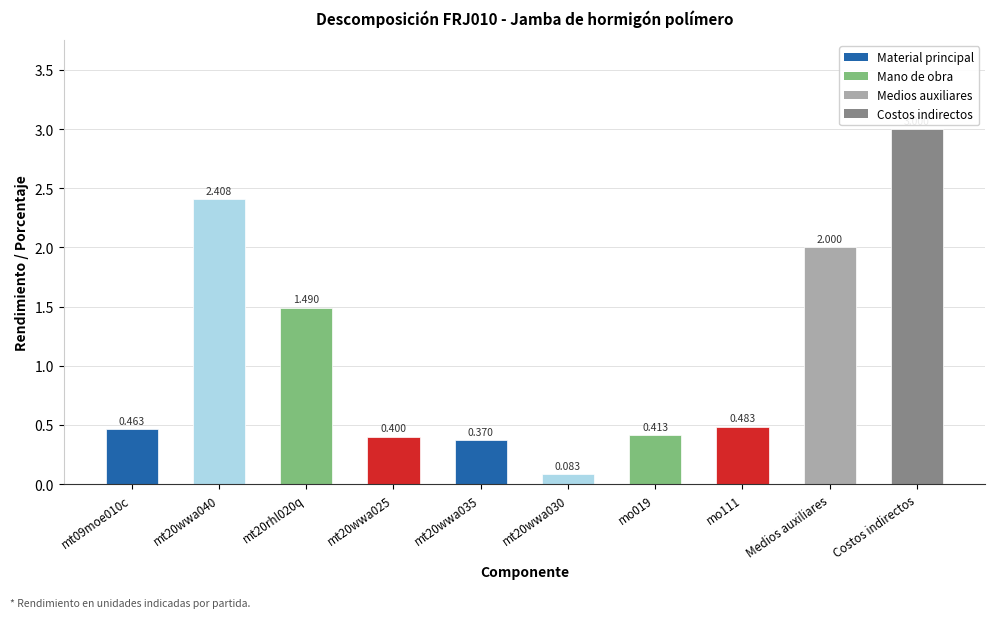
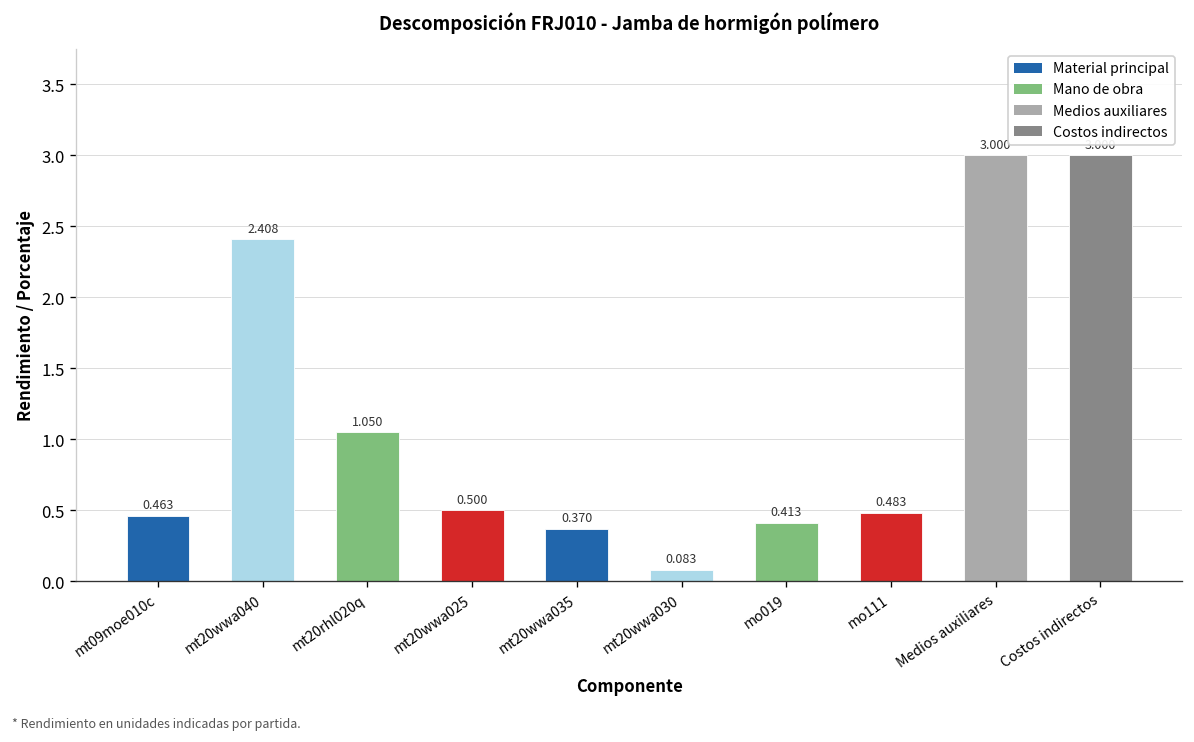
mt20rhl020q: 1.490 -> 1.050
mt20wwa025: 0.400 -> 0.500
Medios auxiliares: 2 -> 3
